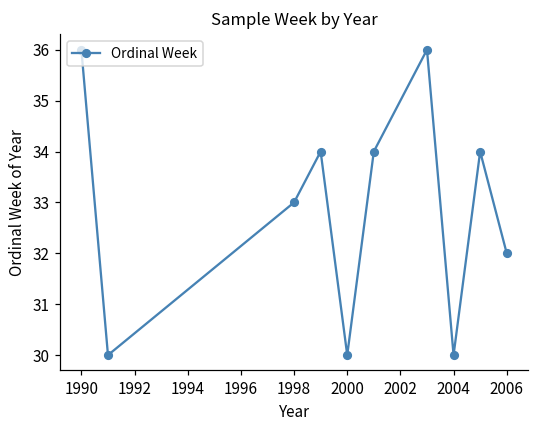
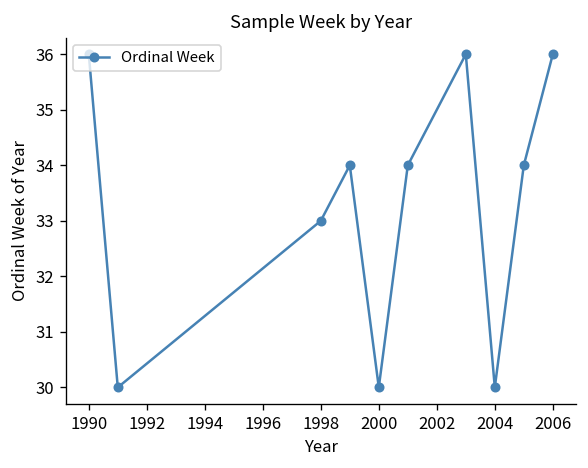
2006: 32 -> 36
